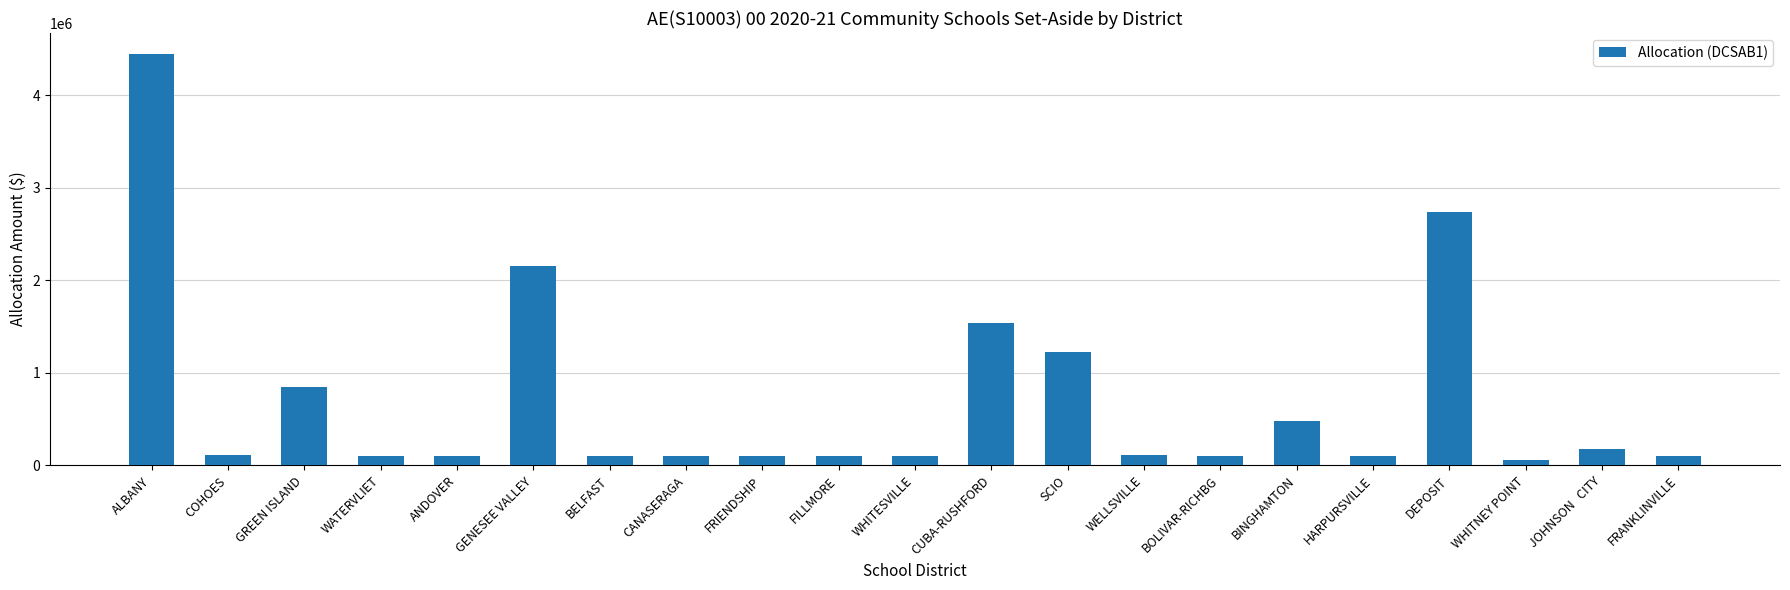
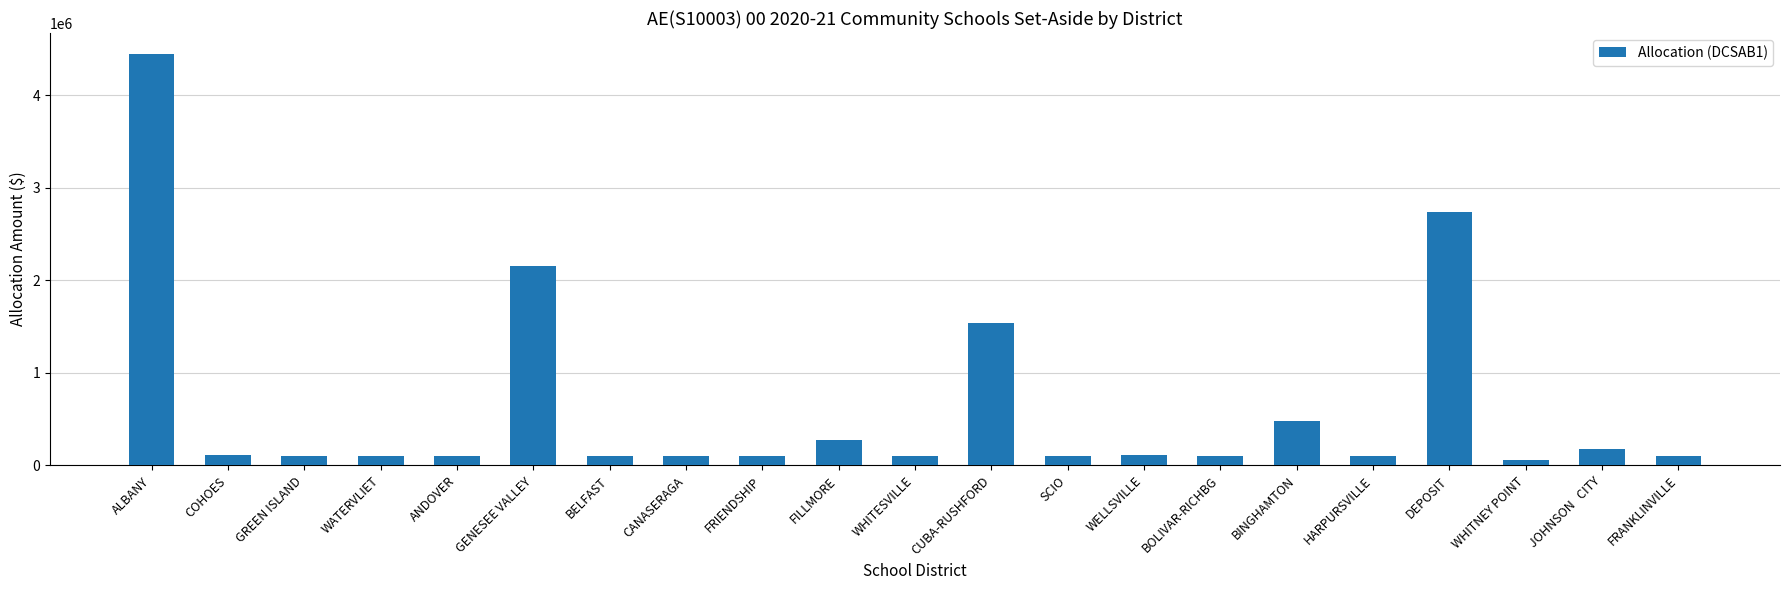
GREEN ISLAND: 800000 -> 100000
FILLMORE: 100000 -> 300000
SCIO: 1200000 -> 100000
